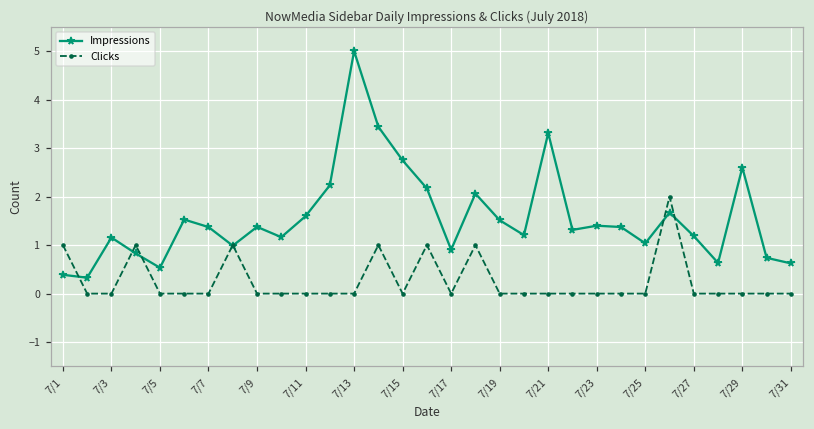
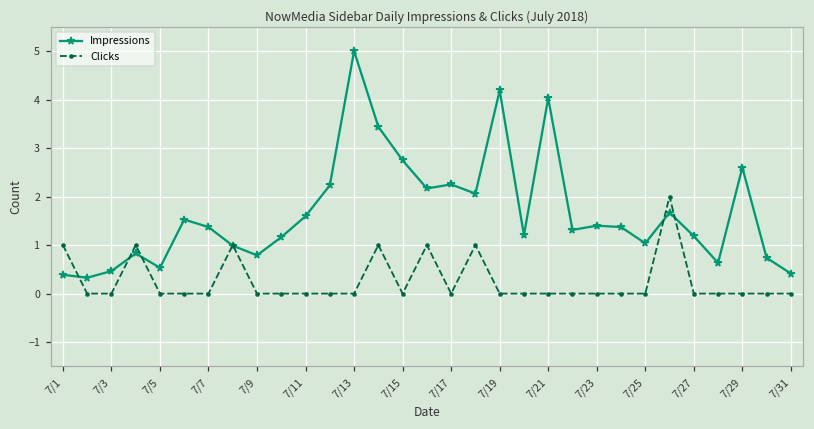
Impressions, 7/3: 1.2 -> 0.5
Impressions, 7/9: 1.4 -> 0.8
Impressions, 7/17: 0.9 -> 2.3
Impressions, 7/19: 1.5 -> 4.2
Impressions, 7/21: 3.3 -> 4.0
Impressions, 7/31: 0.6 -> 0.4
